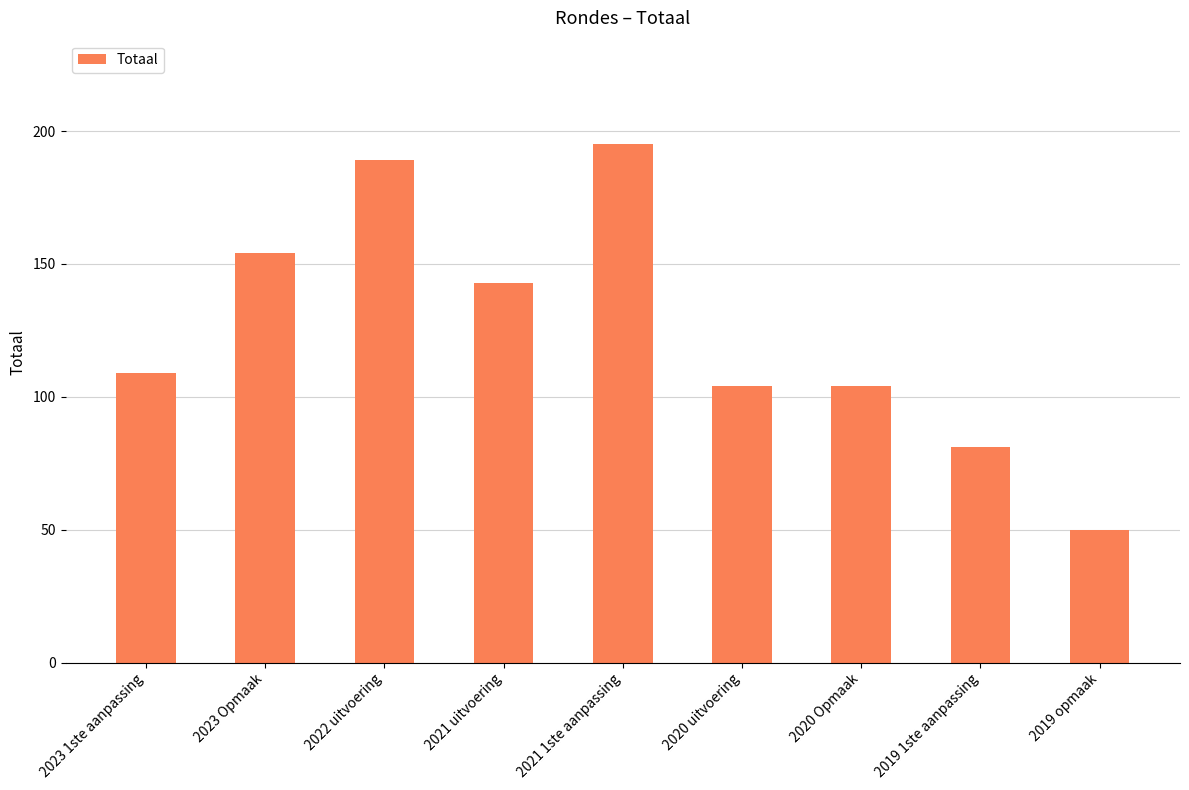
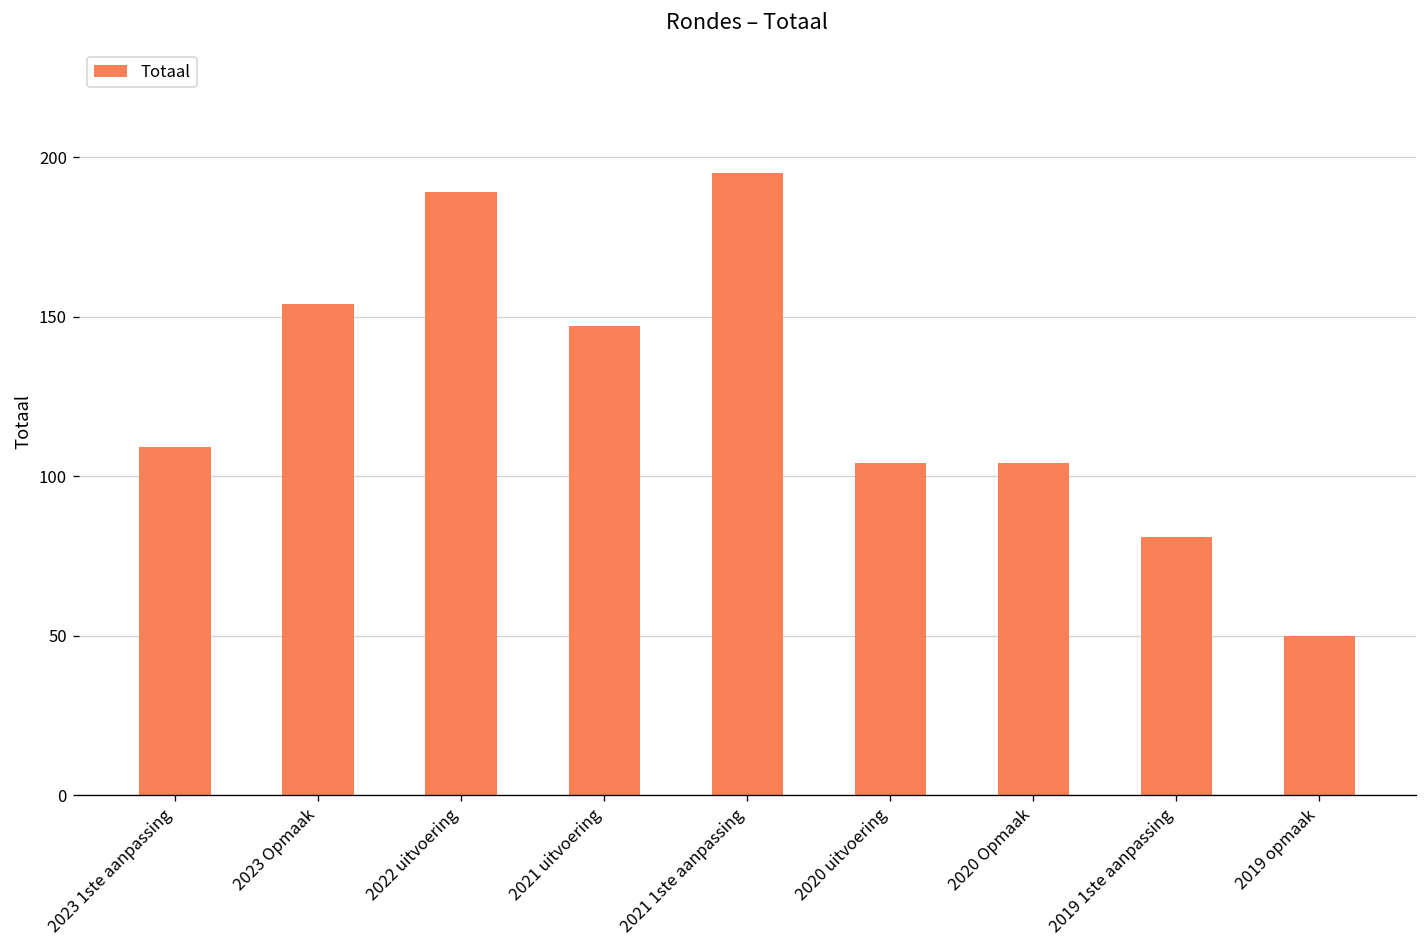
2021 uitvoering: 143 -> 147
